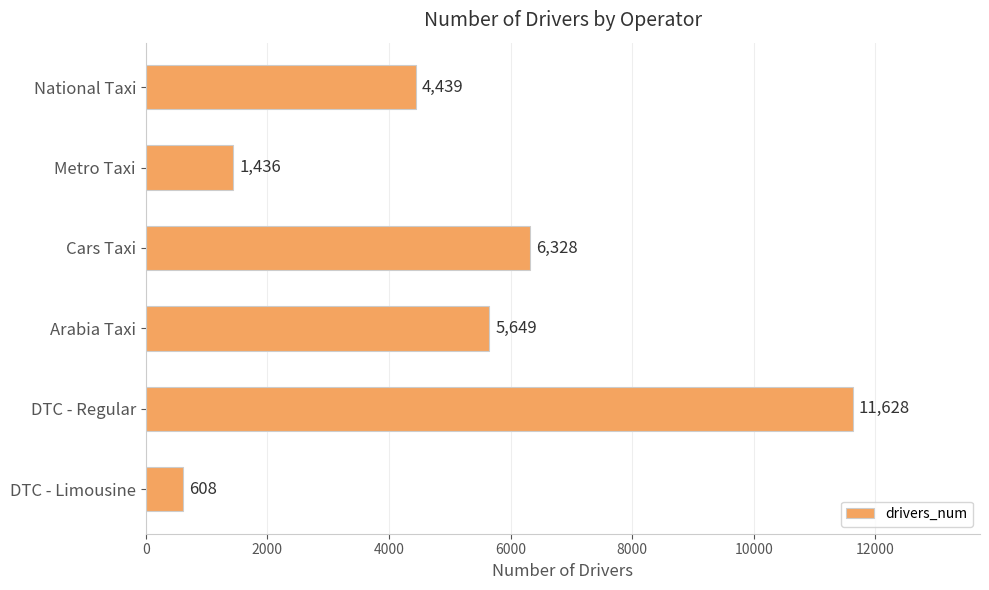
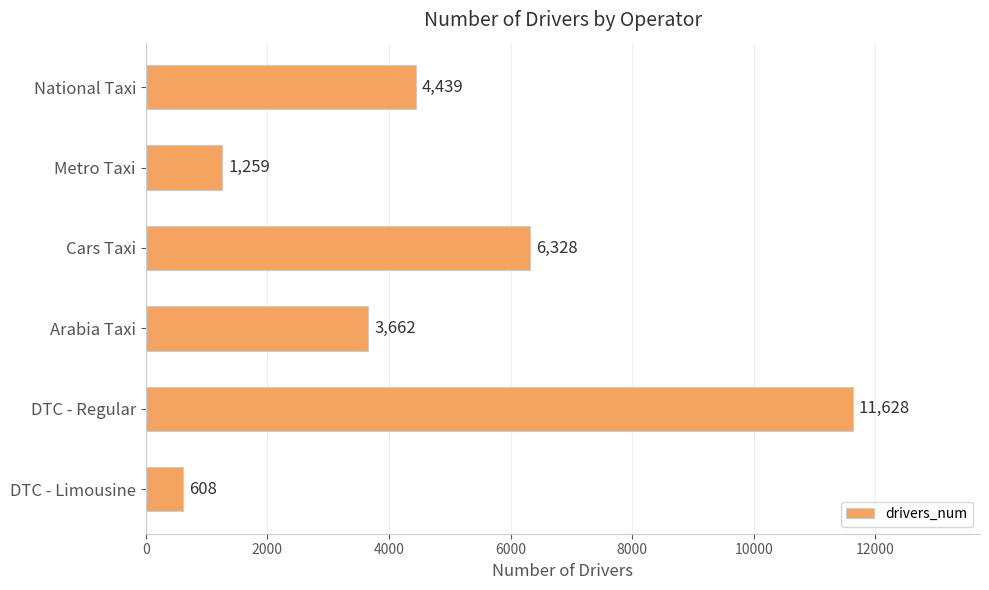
Metro Taxi: 1,436 -> 1,259
Arabia Taxi: 5,649 -> 3,662
